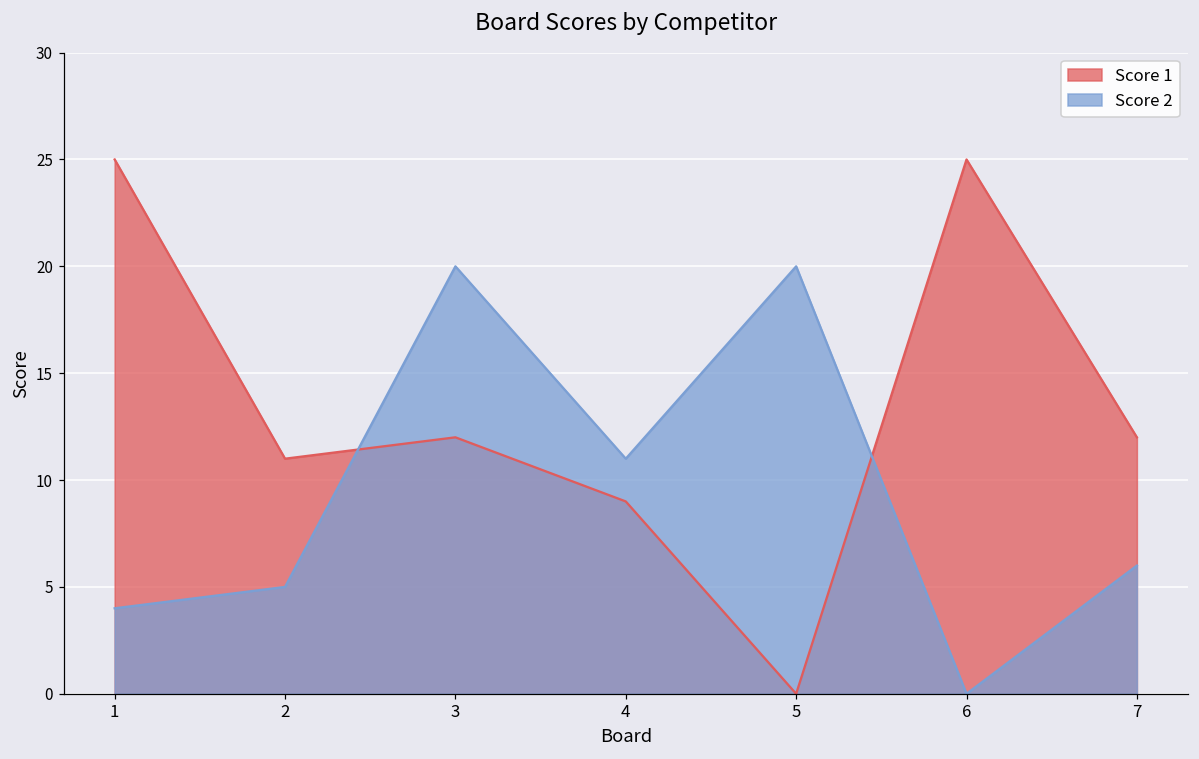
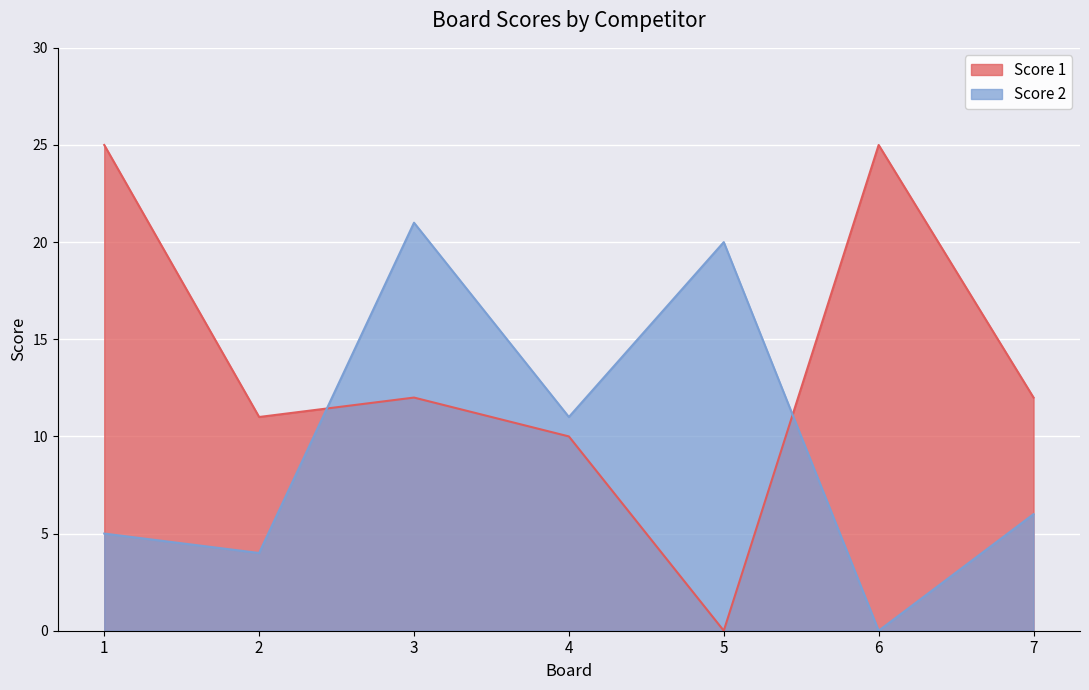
Score 2, 1: 4 -> 5
Score 2, 2: 5 -> 4
Score 2, 3: 20 -> 21
Score 1, 4: 9 -> 10
